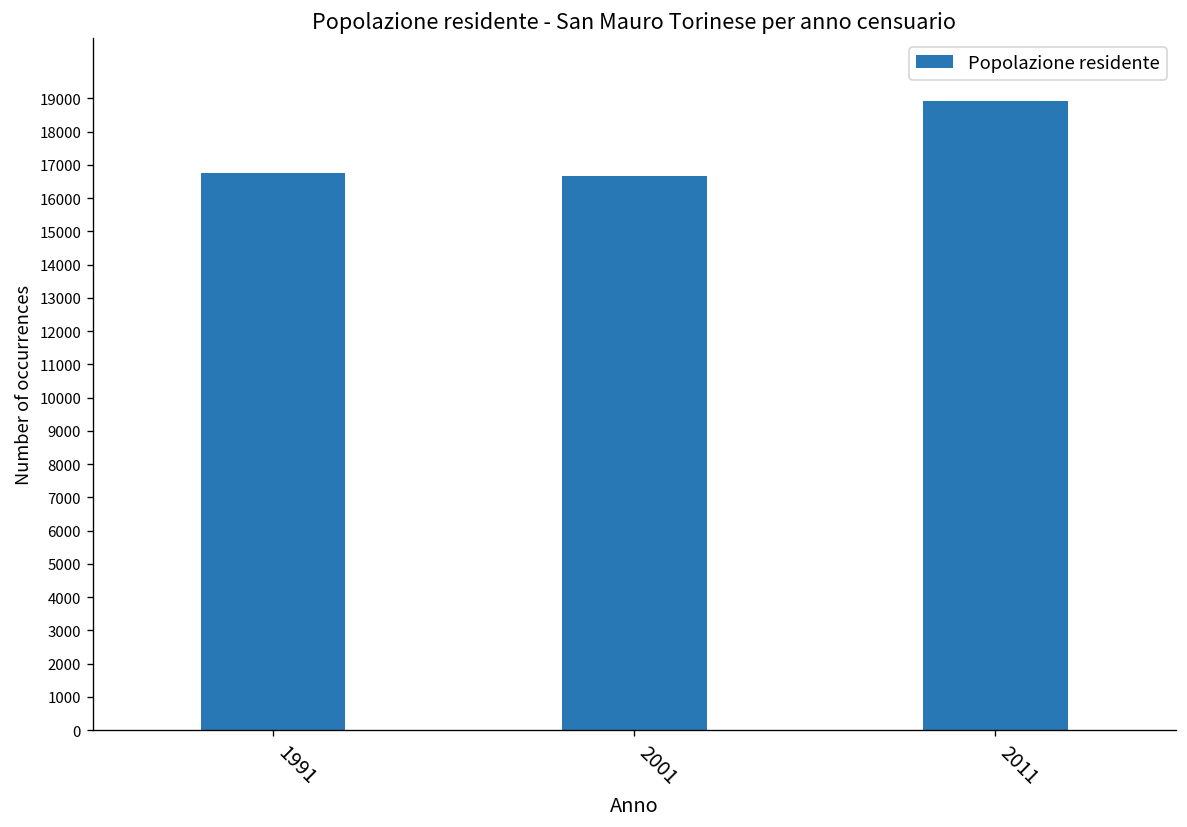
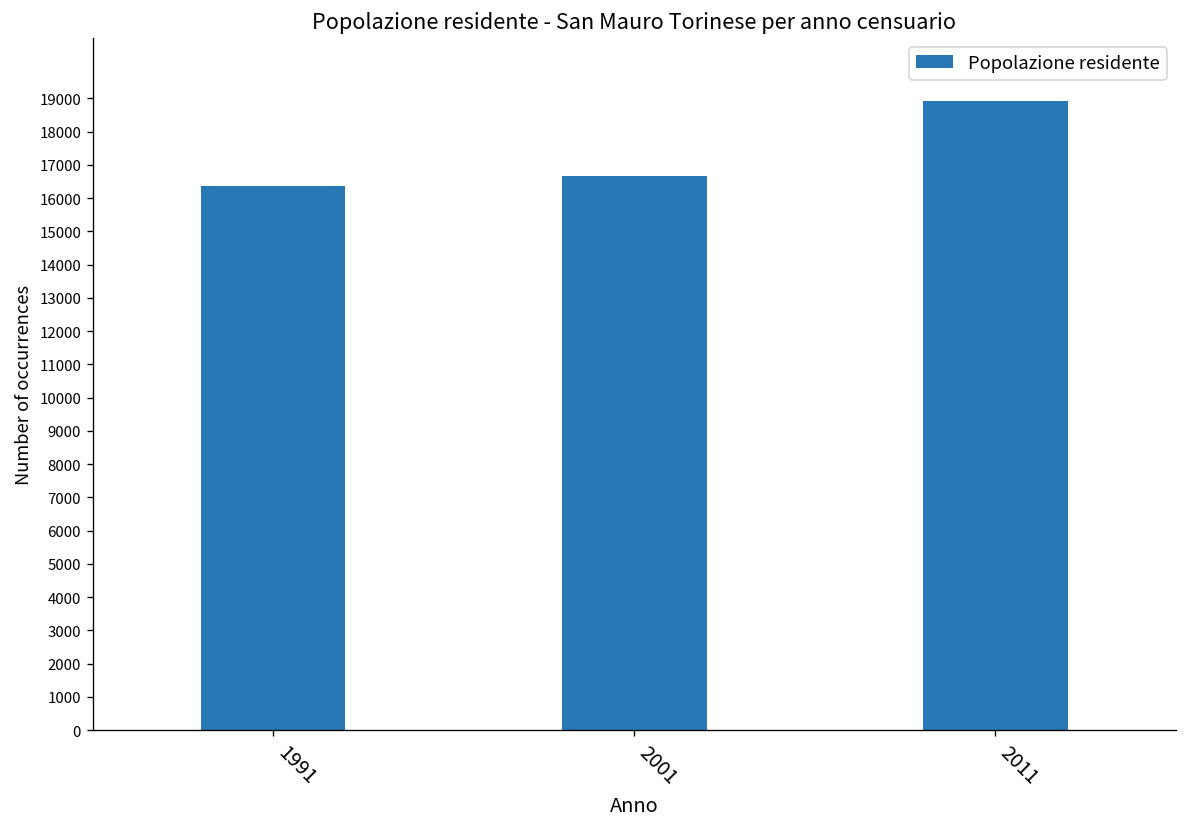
1991: 16700 -> 16400
